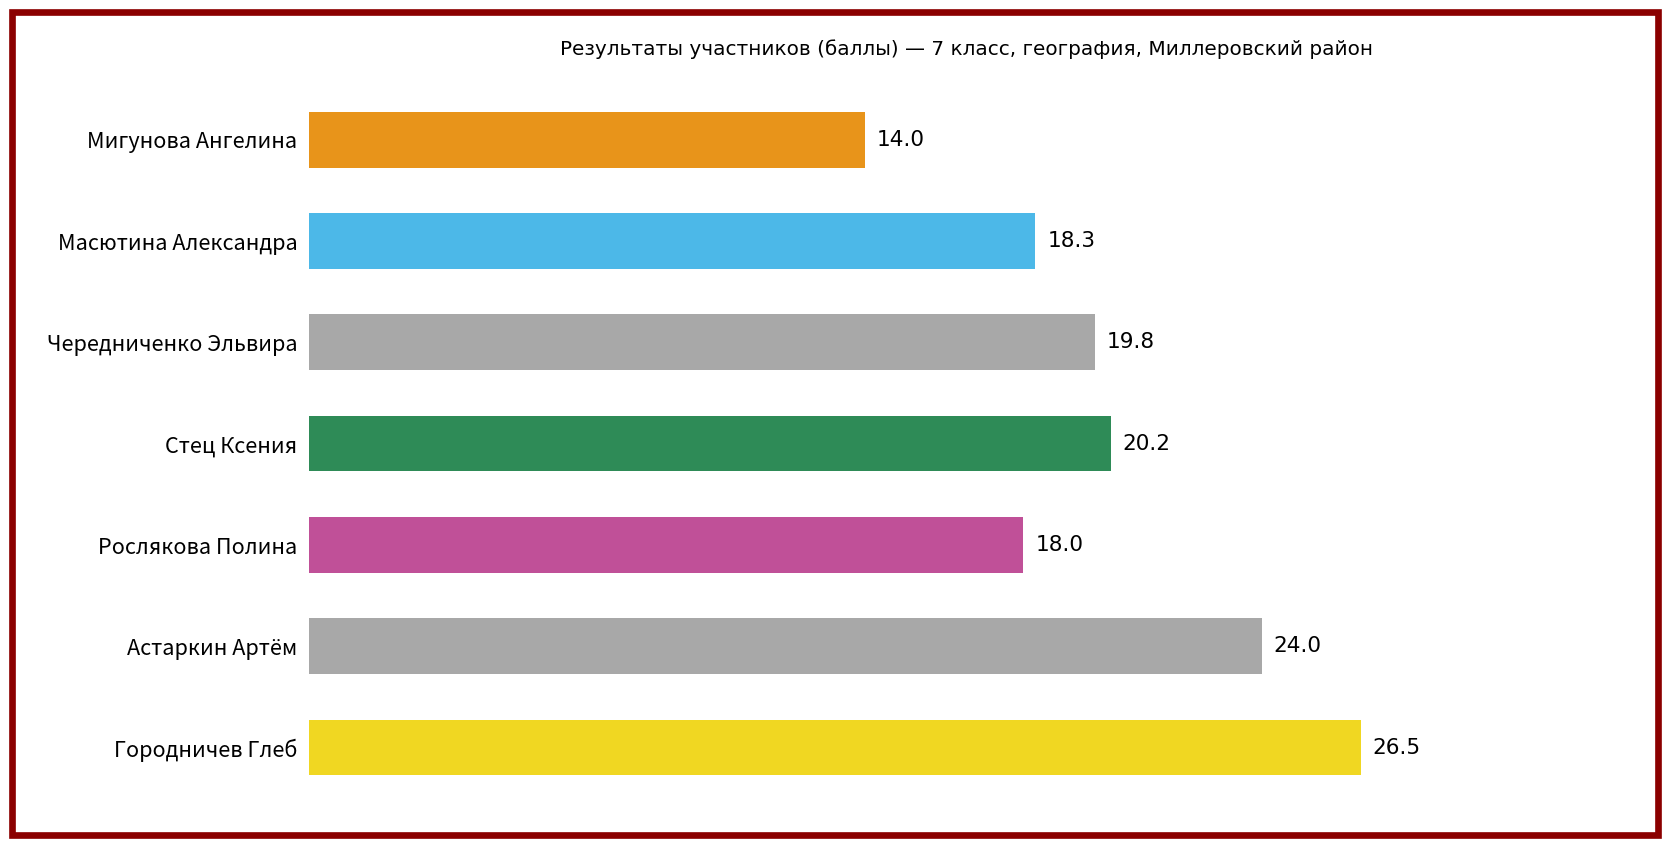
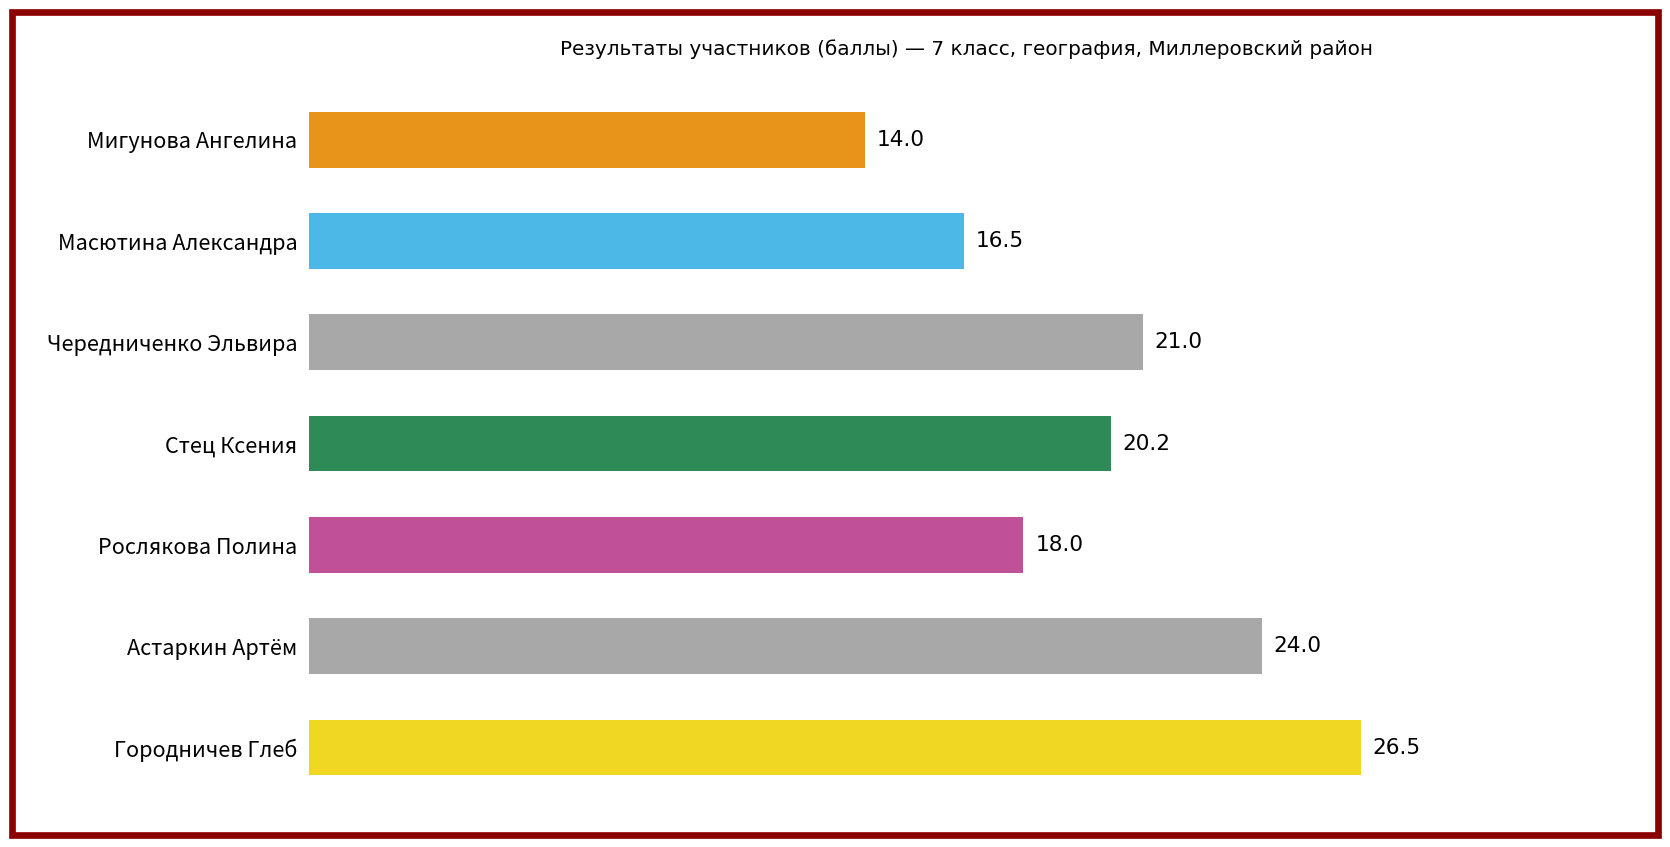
Масютина Александра: 18.3 -> 16.5
Чередниченко Эльвира: 19.8 -> 21.0
